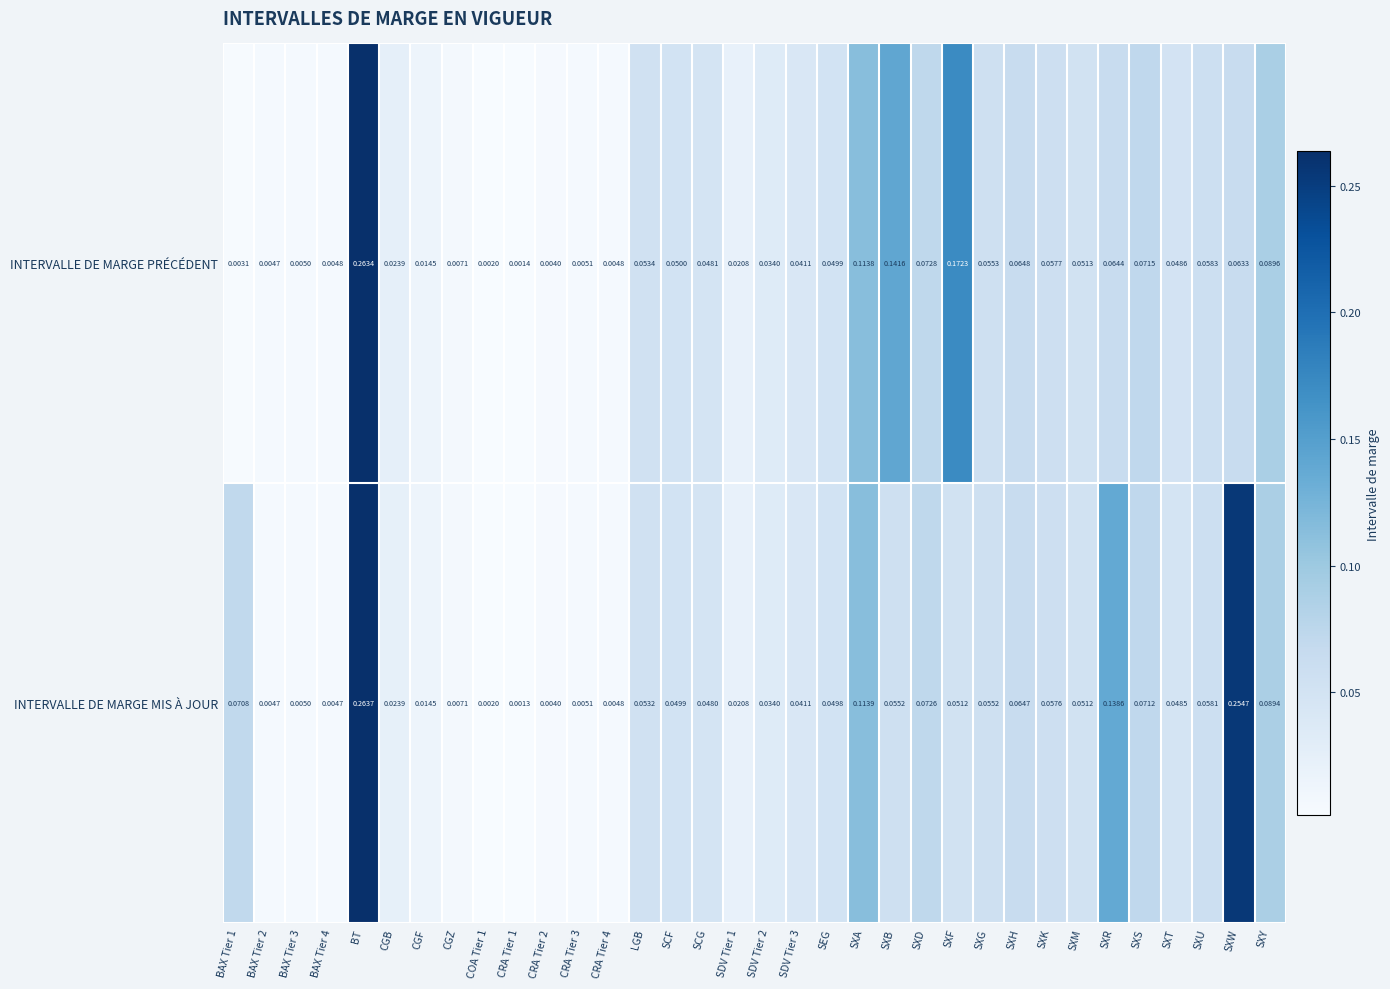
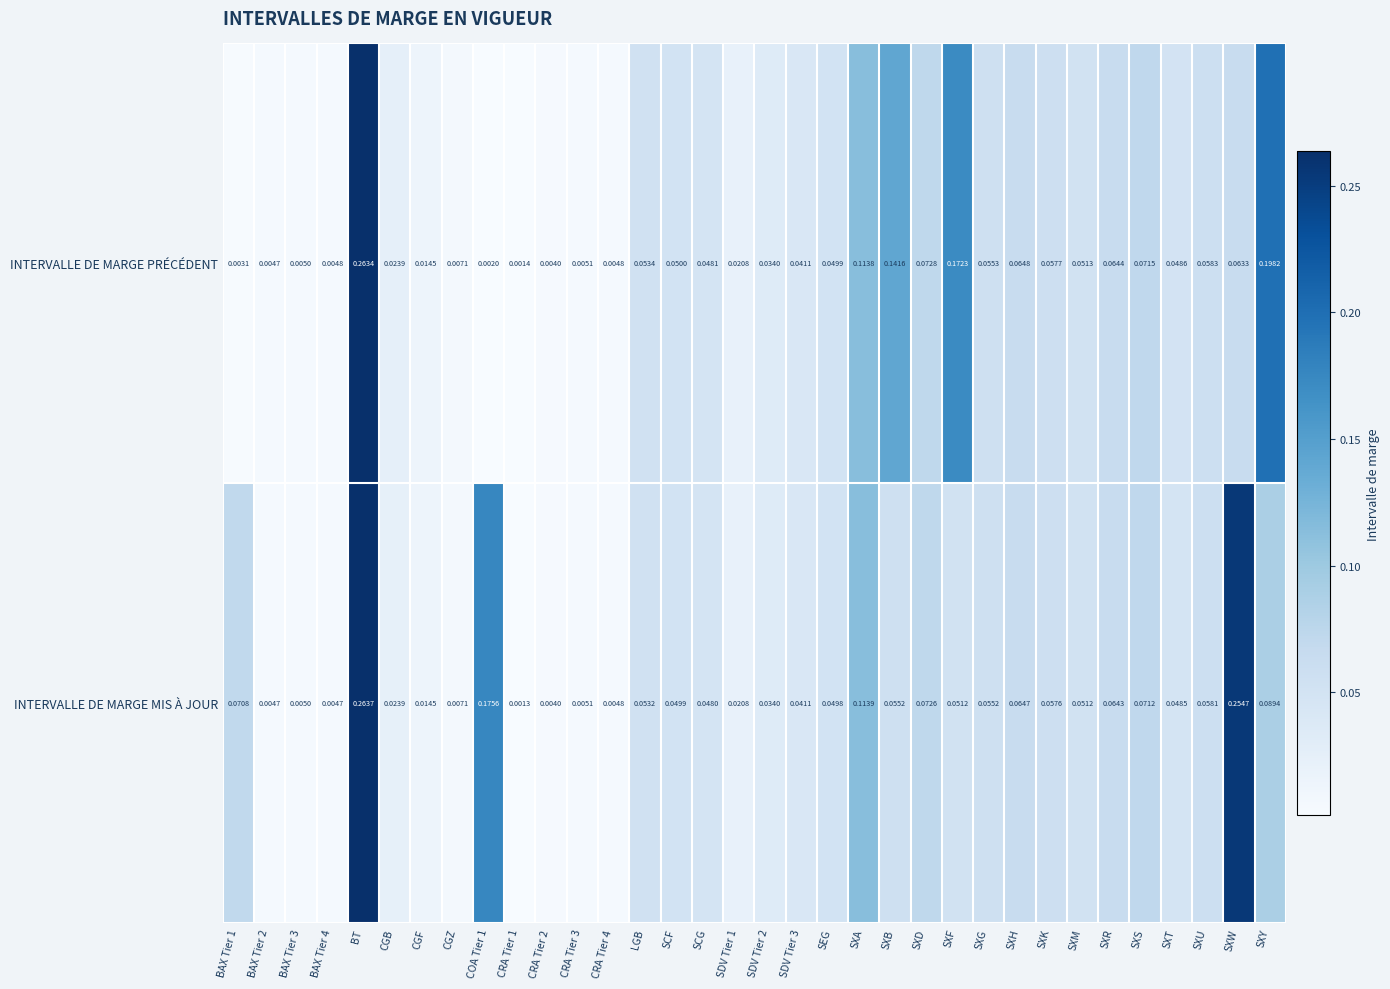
INTERVALLE DE MARGE PRÉCÉDENT, SXY: 0.0896 -> 0.1982
INTERVALLE DE MARGE MIS À JOUR, COA Tier 1: 0.0020 -> 0.1756
INTERVALLE DE MARGE MIS À JOUR, SXR: 0.1386 -> 0.0643
